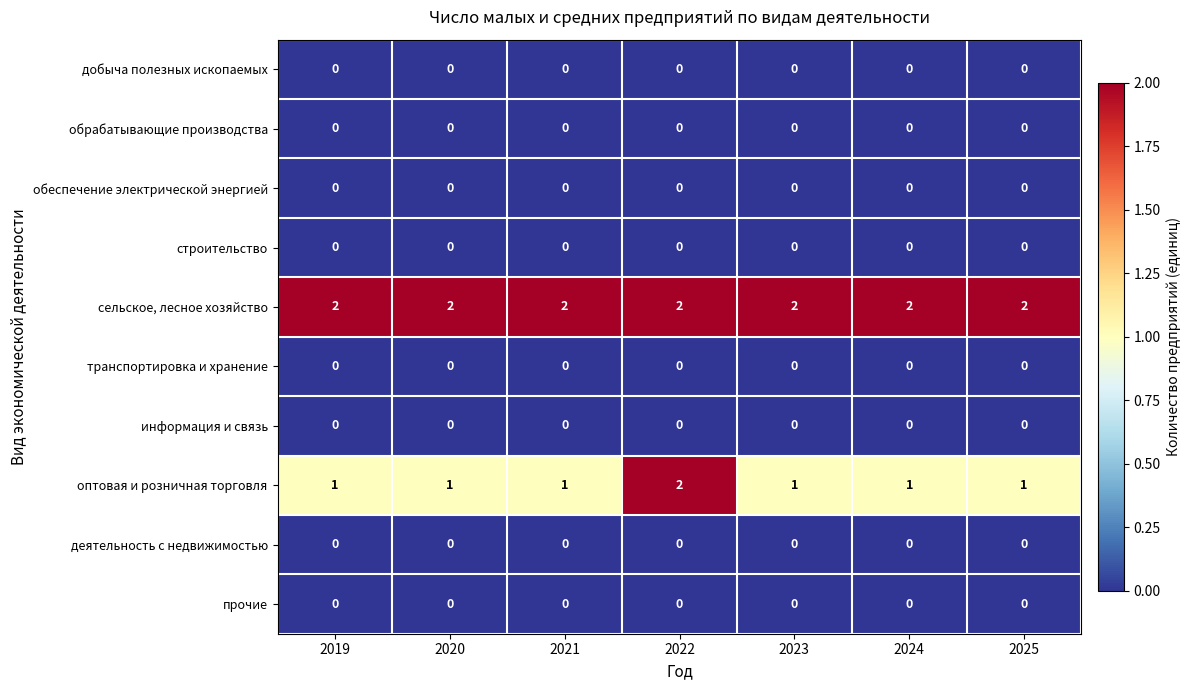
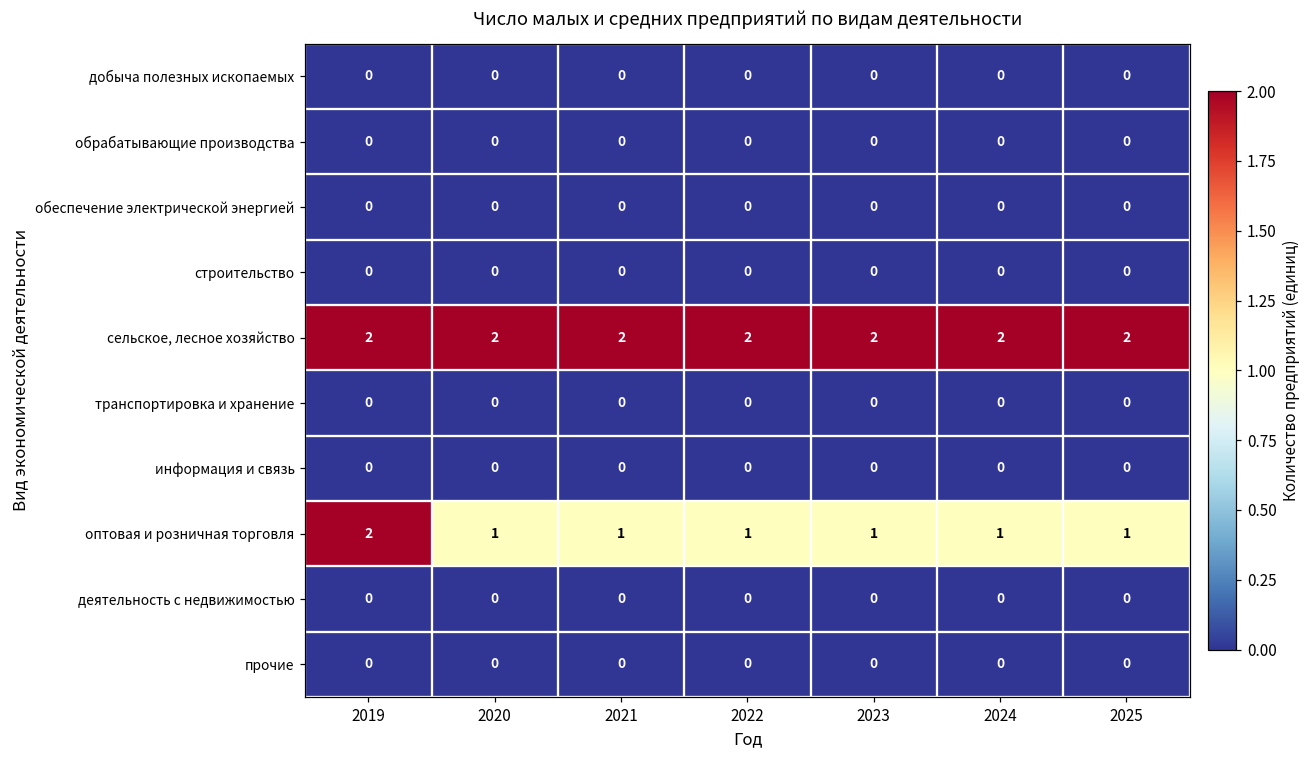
оптовая и розничная торговля, 2019: 1 -> 2
оптовая и розничная торговля, 2022: 2 -> 1
